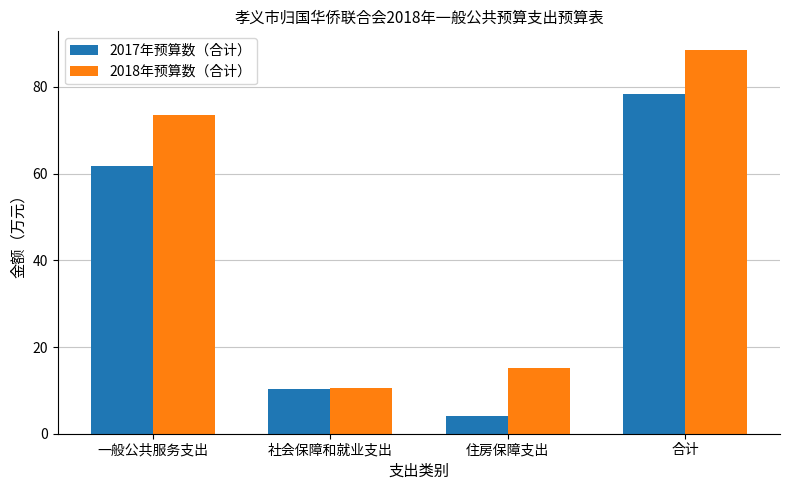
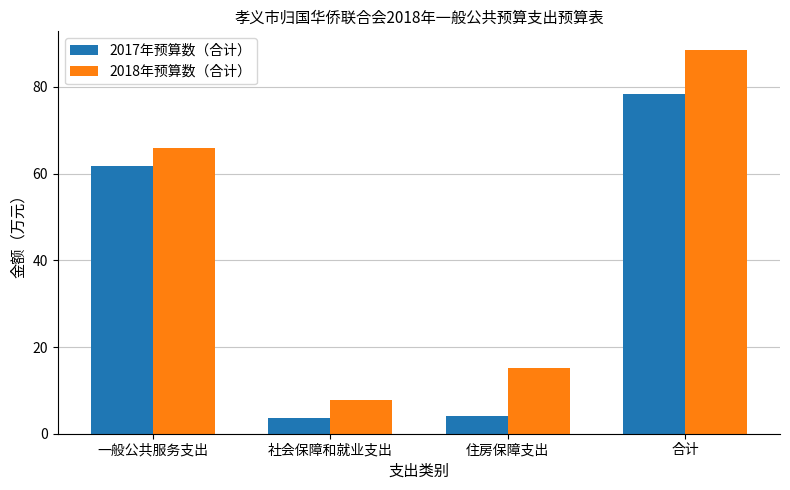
2018年预算数（合计）, 一般公共服务支出: 74 -> 66
2017年预算数（合计）, 社会保障和就业支出: 10 -> 4
2018年预算数（合计）, 社会保障和就业支出: 11 -> 8
